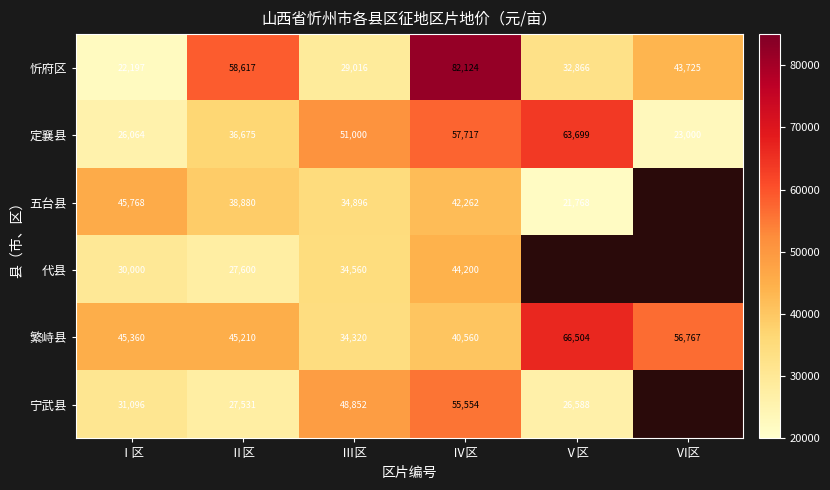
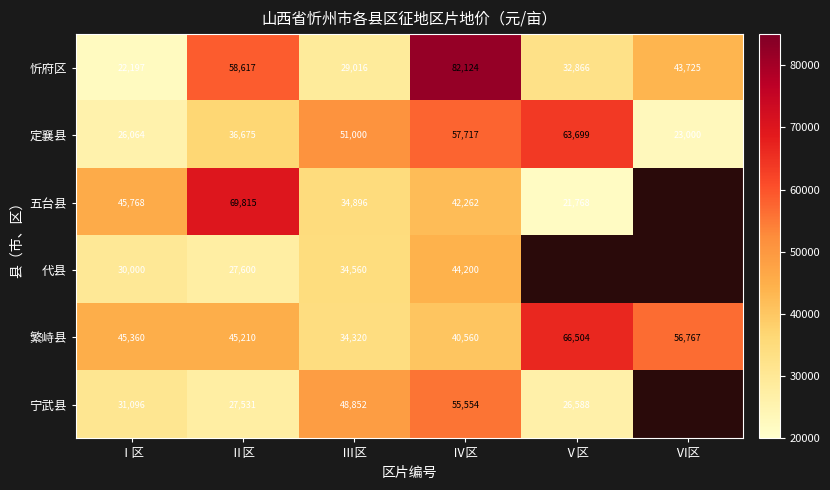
五台县, Ⅱ区: 38,880 -> 69,815
